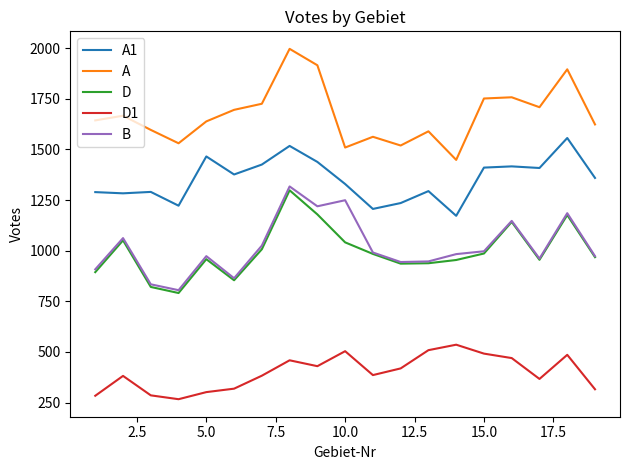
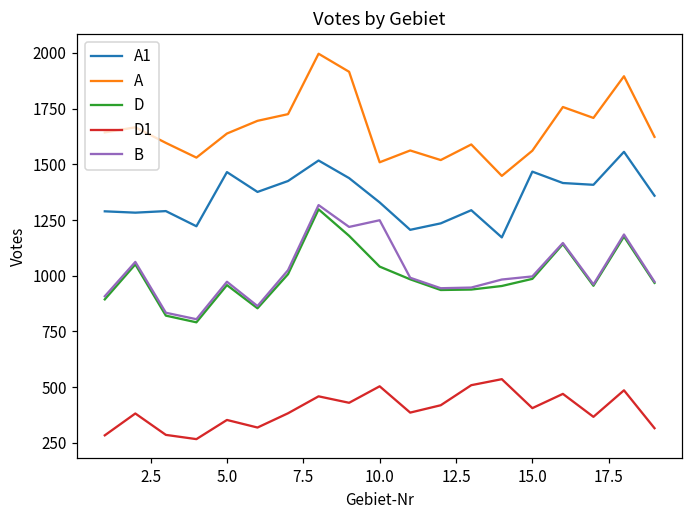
D1, 5.0: 300 -> 350
A1, 15.0: 1410 -> 1470
A, 15.0: 1750 -> 1560
D1, 15.0: 490 -> 410
